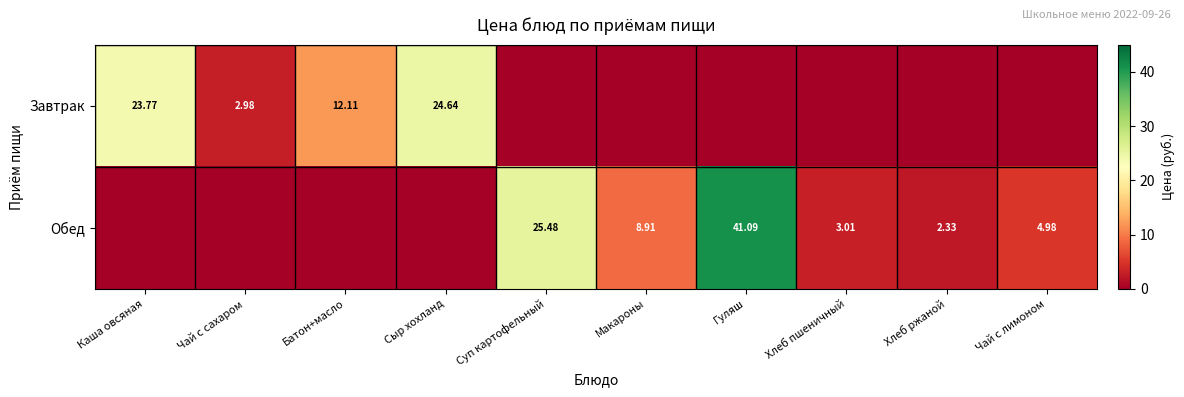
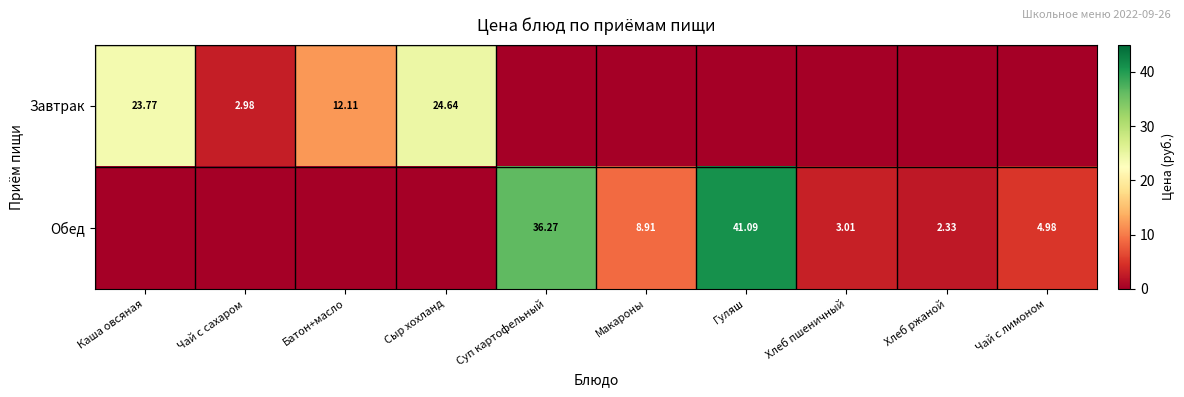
Обед, Суп картофельный: 25.48 -> 36.27
